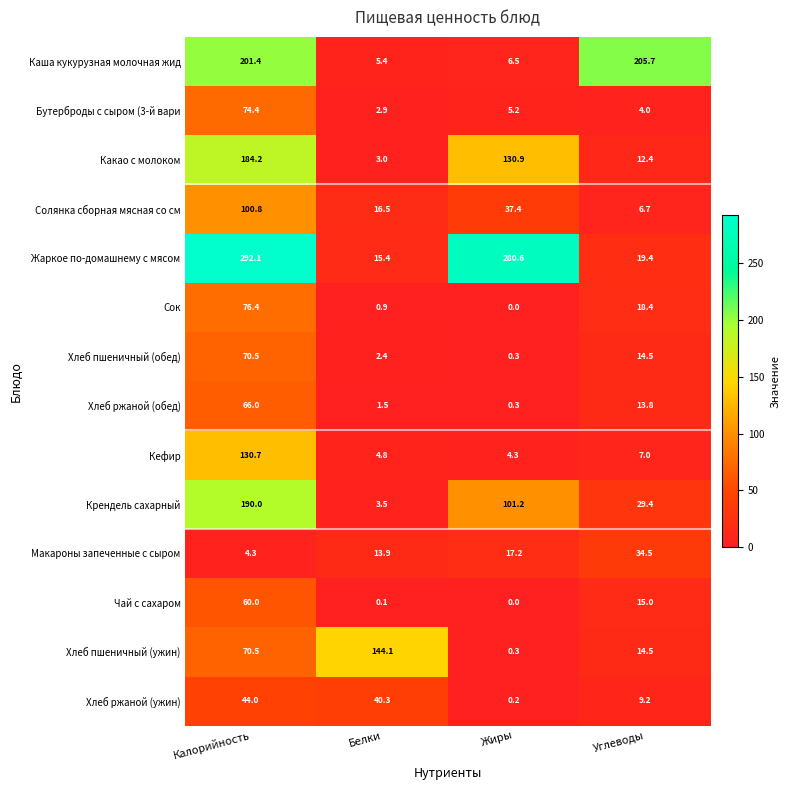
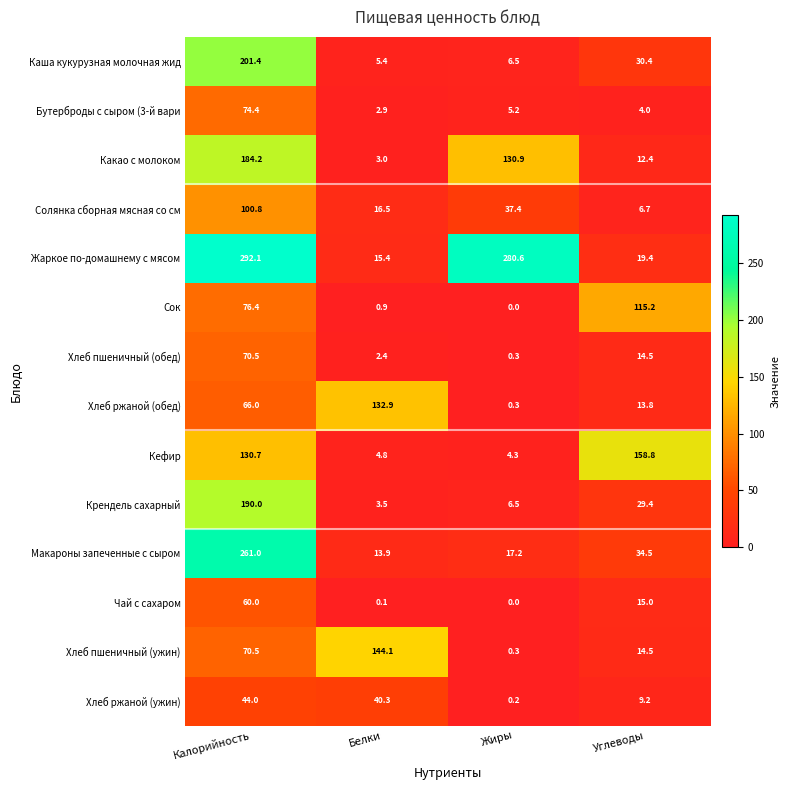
Каша кукурузная молочная жид, Углеводы: 205.7 -> 30.4
Сок, Углеводы: 18.4 -> 115.2
Хлеб ржаной (обед), Белки: 1.5 -> 132.9
Кефир, Углеводы: 7.0 -> 158.8
Крендель сахарный, Жиры: 101.2 -> 6.5
Макароны запеченные с сыром, Калорийность: 4.3 -> 261.0
